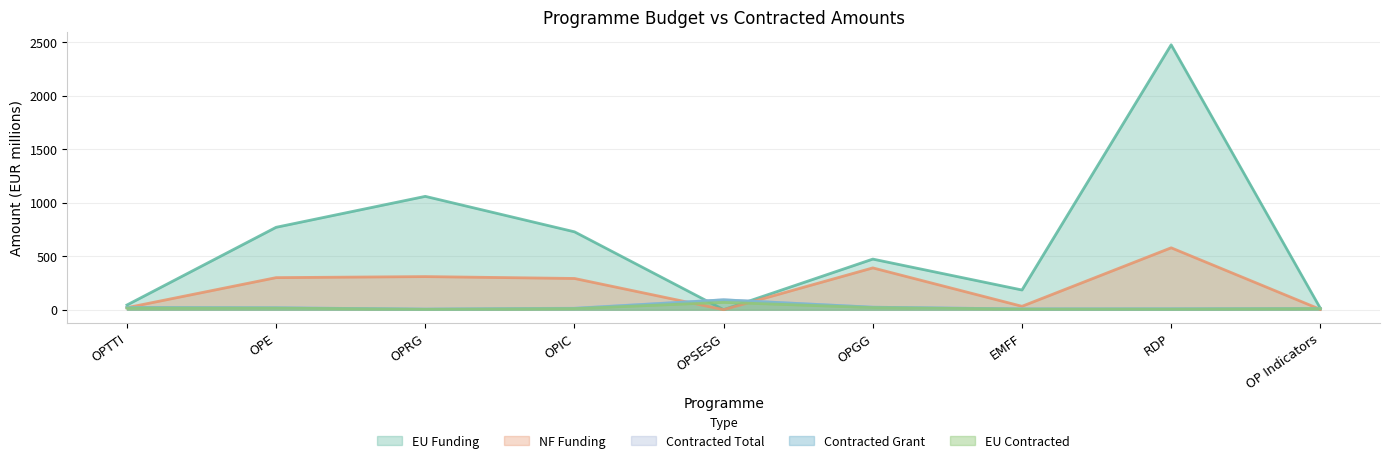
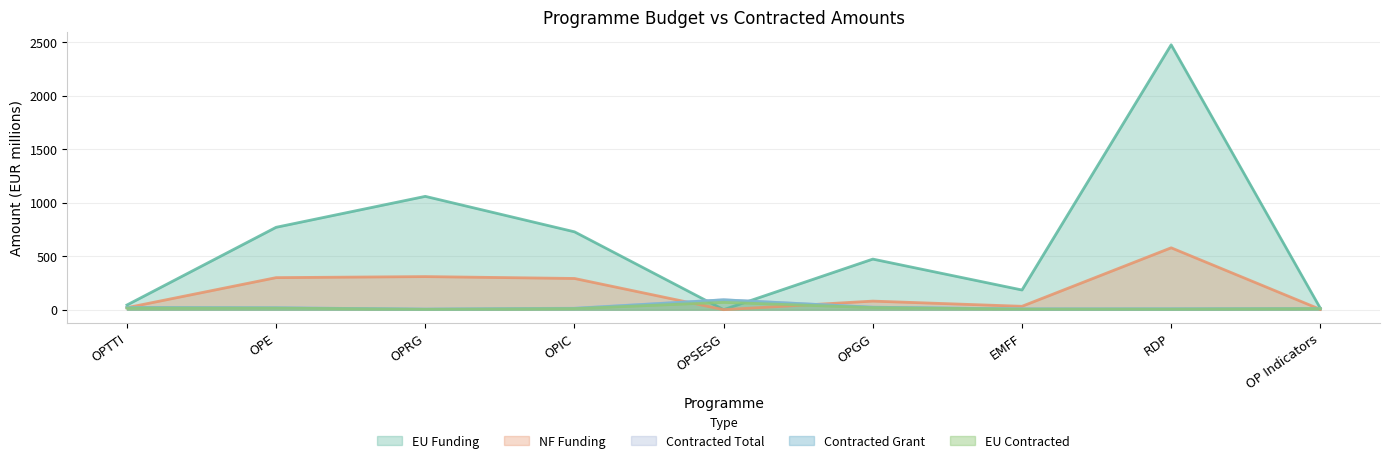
NF Funding, OPGG: 390 -> 80
